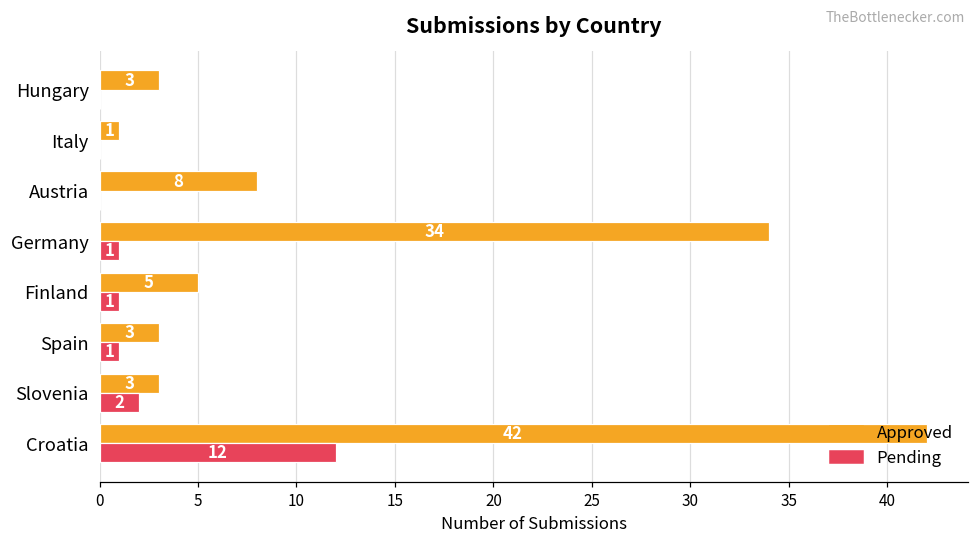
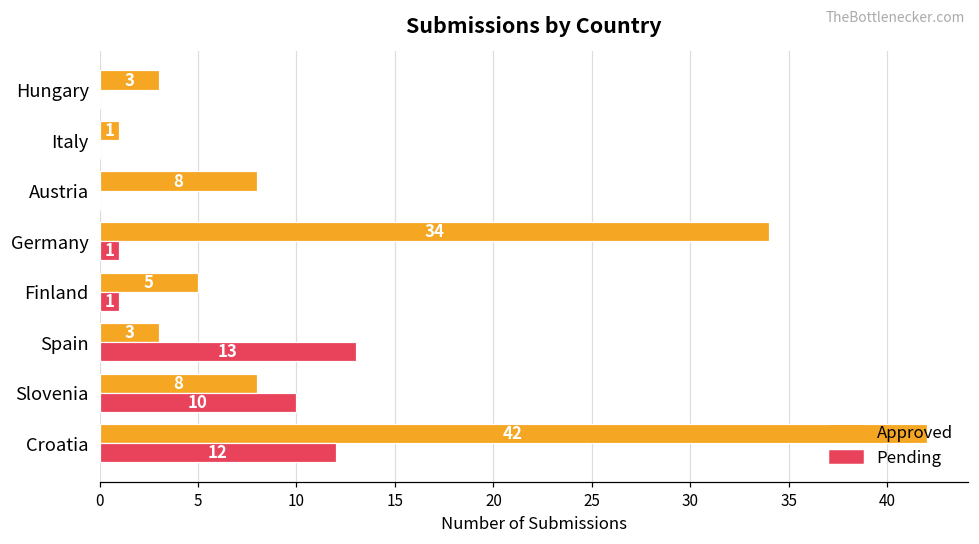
Pending, Spain: 1 -> 13
Approved, Slovenia: 3 -> 8
Pending, Slovenia: 2 -> 10
